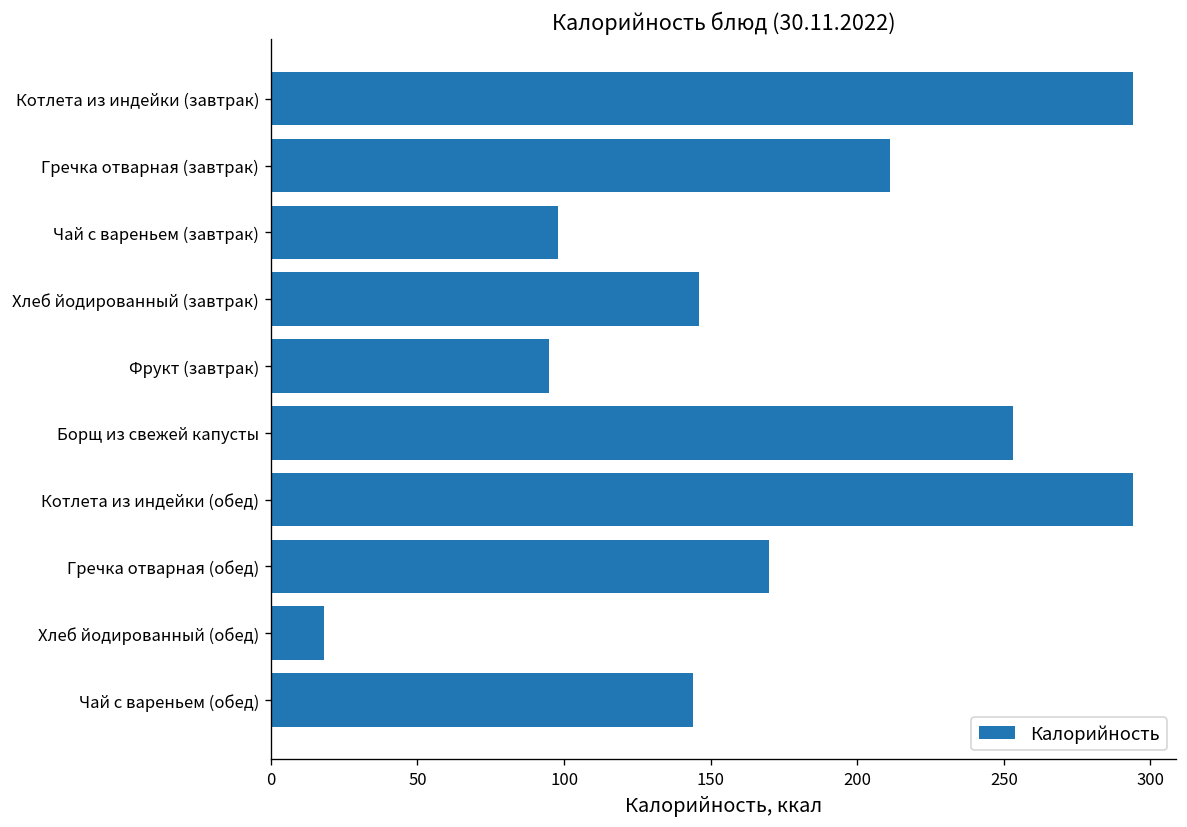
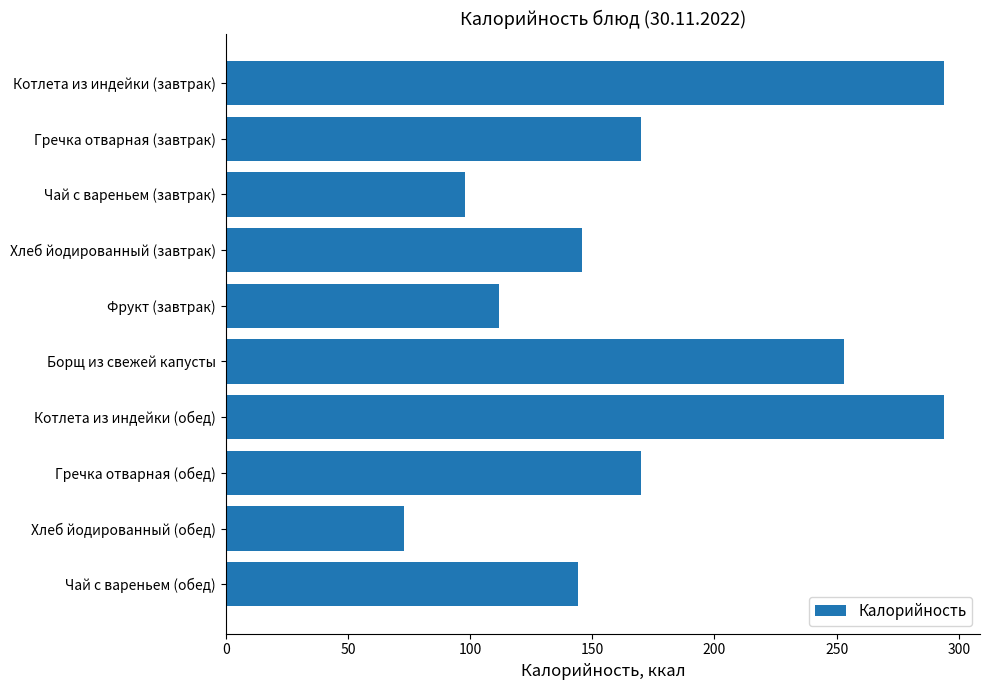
Гречка отварная (завтрак): 211 -> 170
Фрукт (завтрак): 95 -> 112
Хлеб йодированный (обед): 18 -> 73
